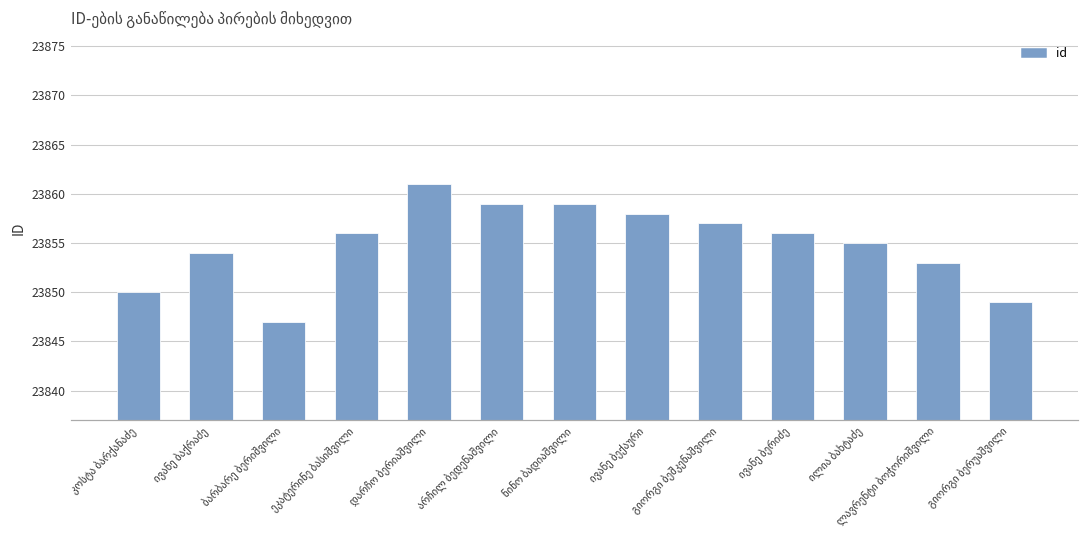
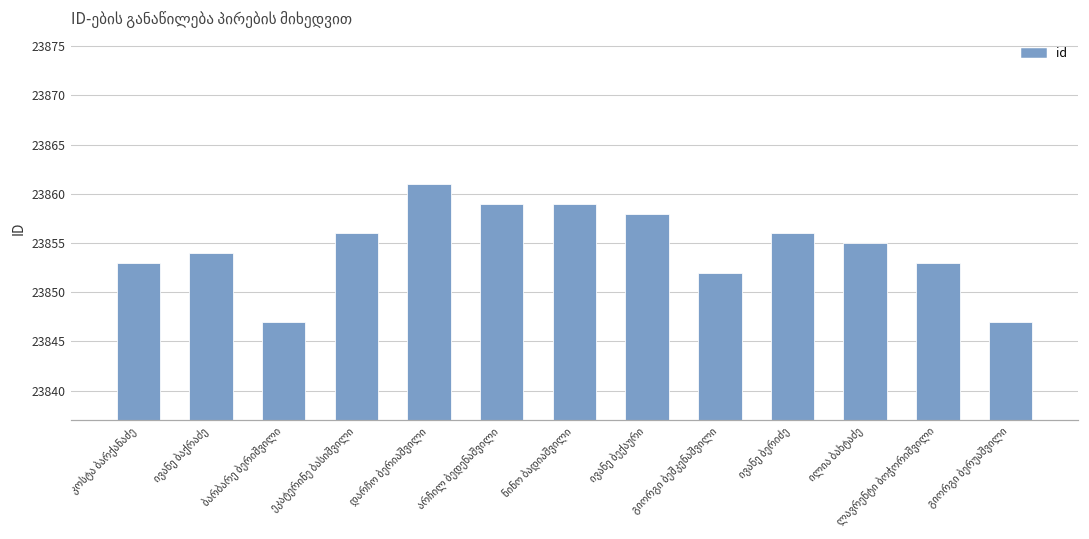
კოსტა ბარქანაძე: 23850 -> 23853
გიორგი ბეშკენაშვილი: 23857 -> 23852
გიორგი ბერუაშვილი: 23849 -> 23847
